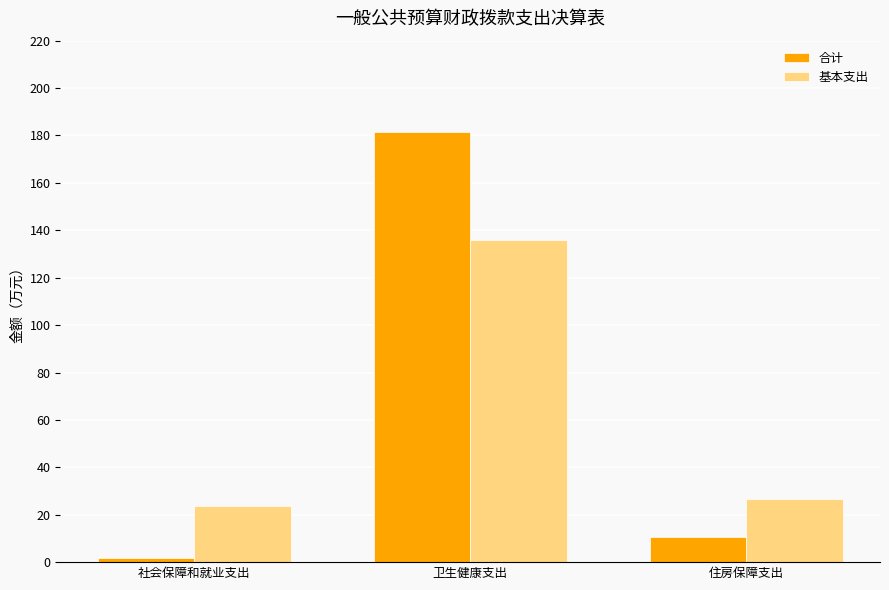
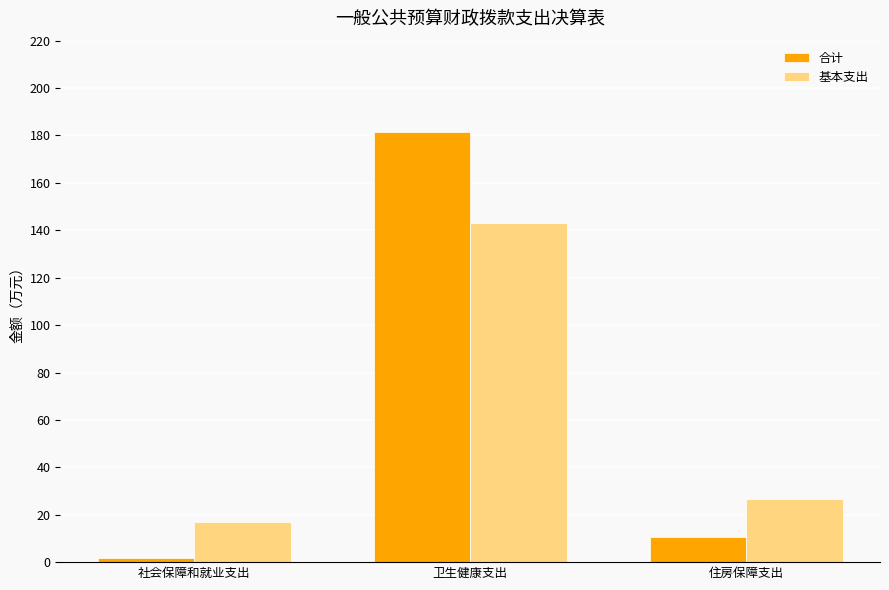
基本支出, 社会保障和就业支出: 24 -> 17
基本支出, 卫生健康支出: 136 -> 143
